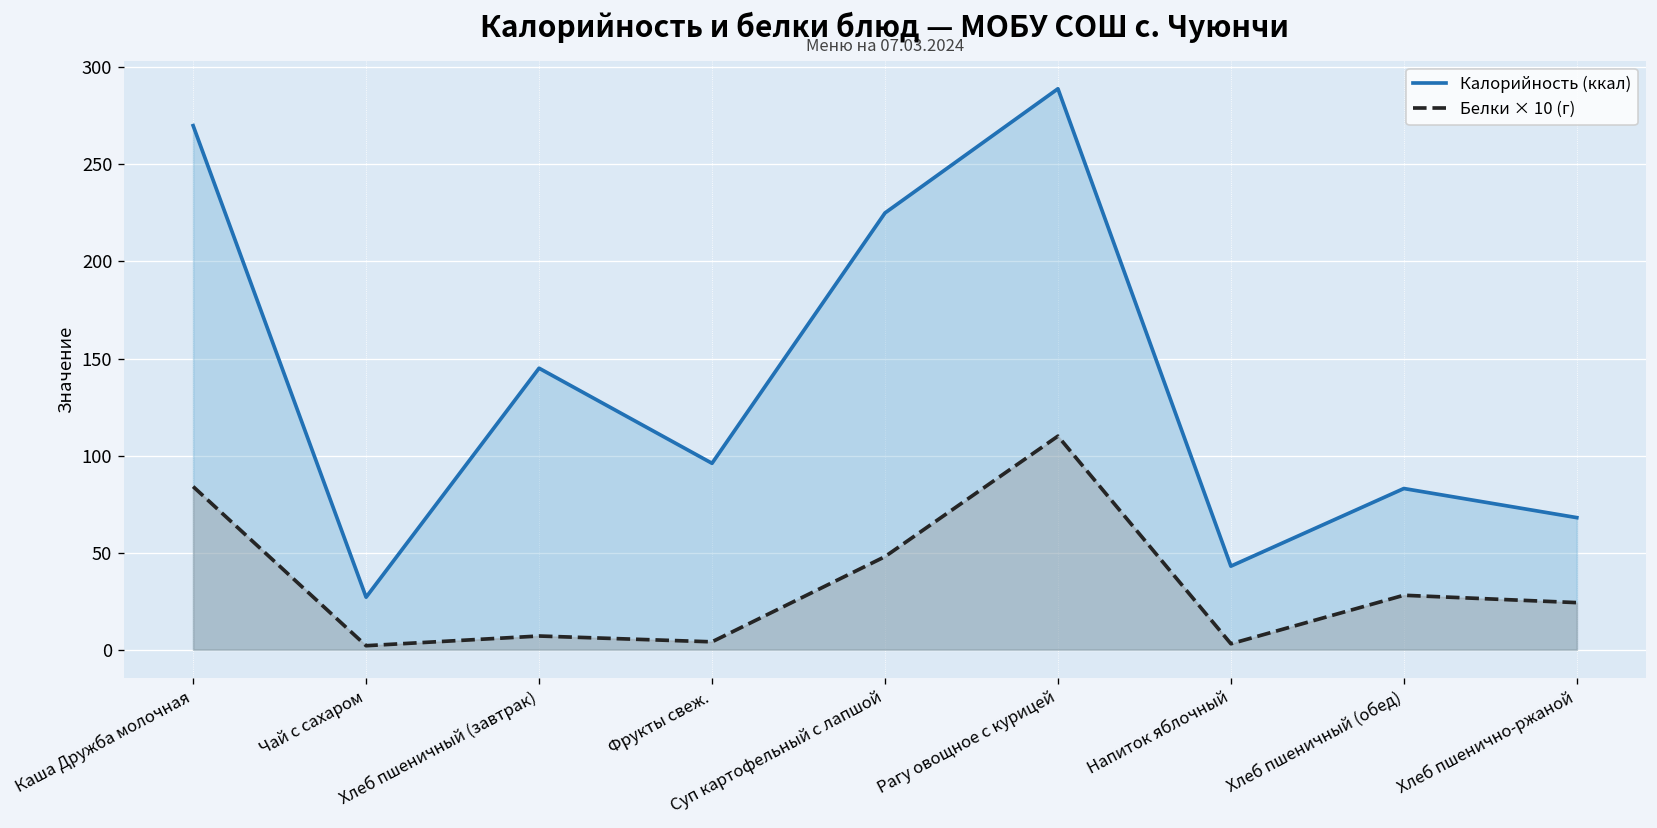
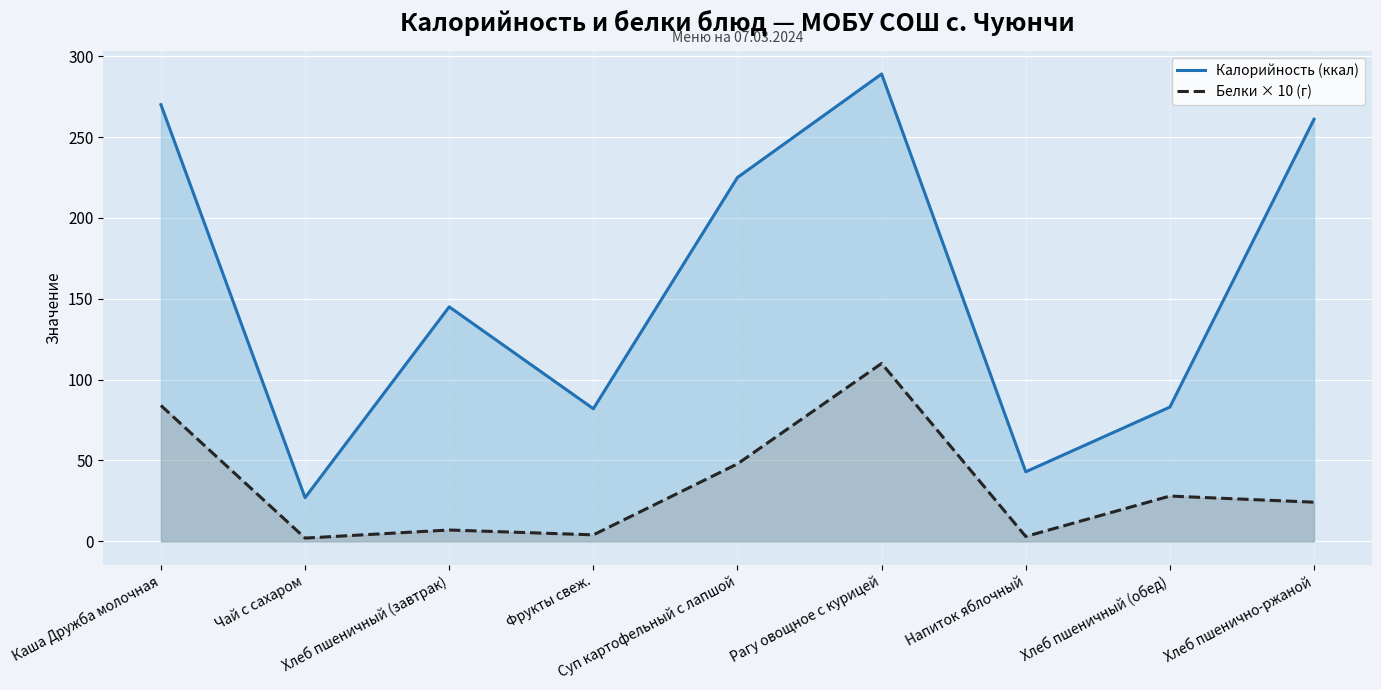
Калорийность (ккал), Фрукты свеж.: 96 -> 82
Калорийность (ккал), Хлеб пшенично-ржаной: 68 -> 261
